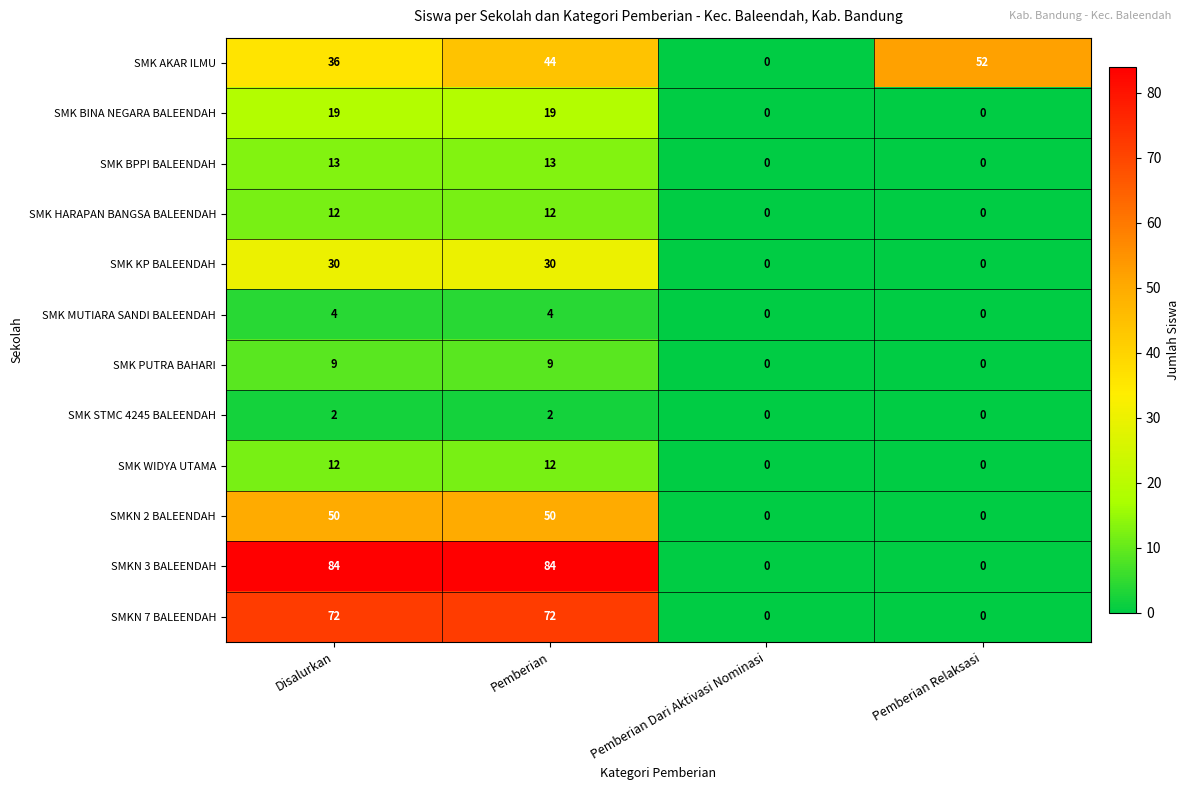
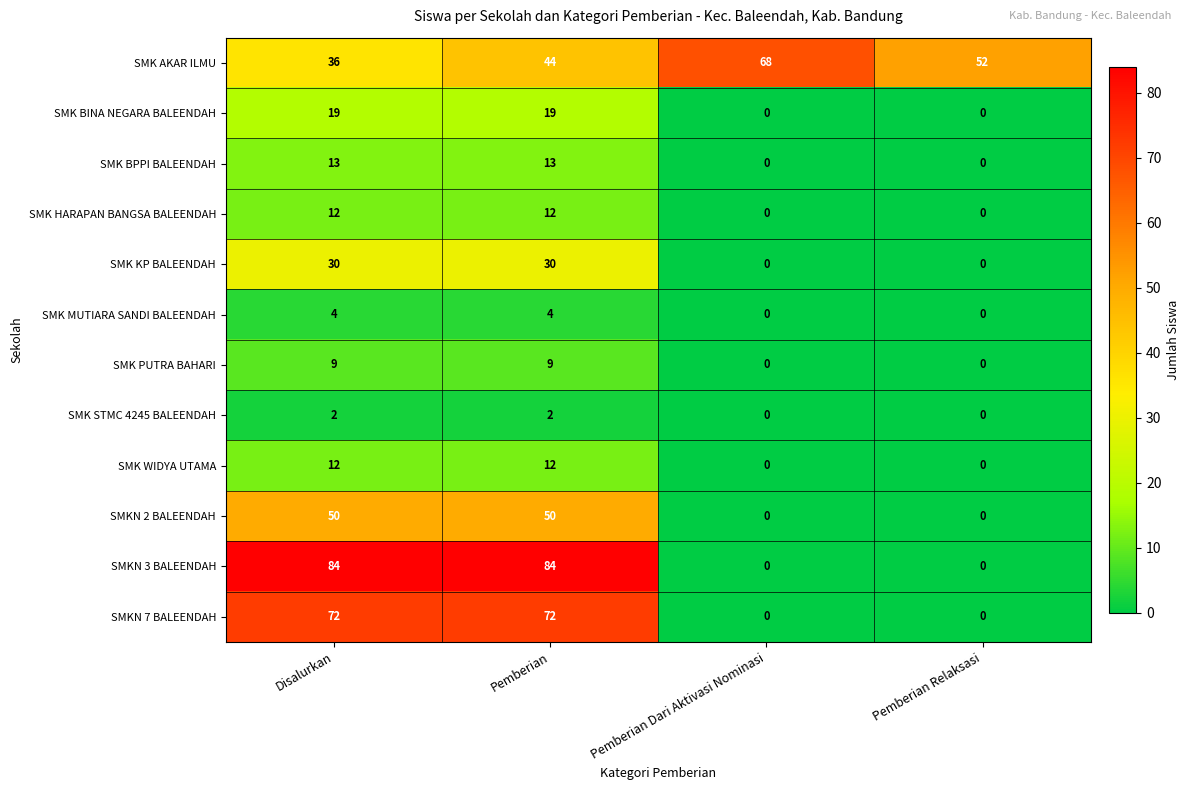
SMK AKAR ILMU, Pemberian Dari Aktivasi Nominasi: 0 -> 68
